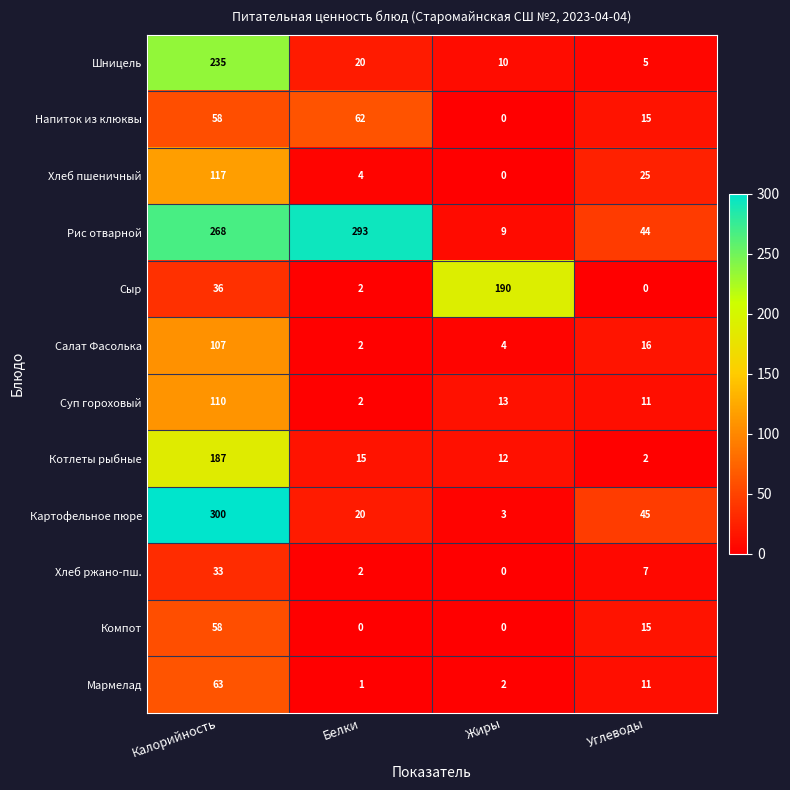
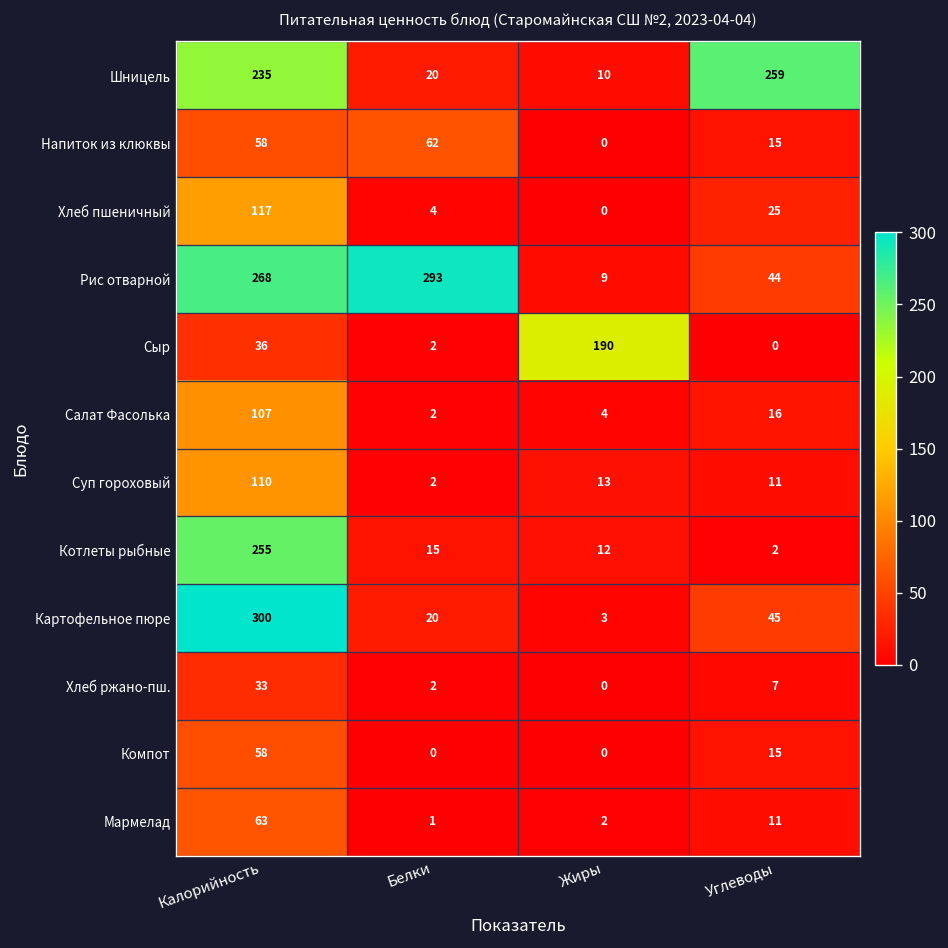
Шницель, Углеводы: 5 -> 259
Котлеты рыбные, Калорийность: 187 -> 255
